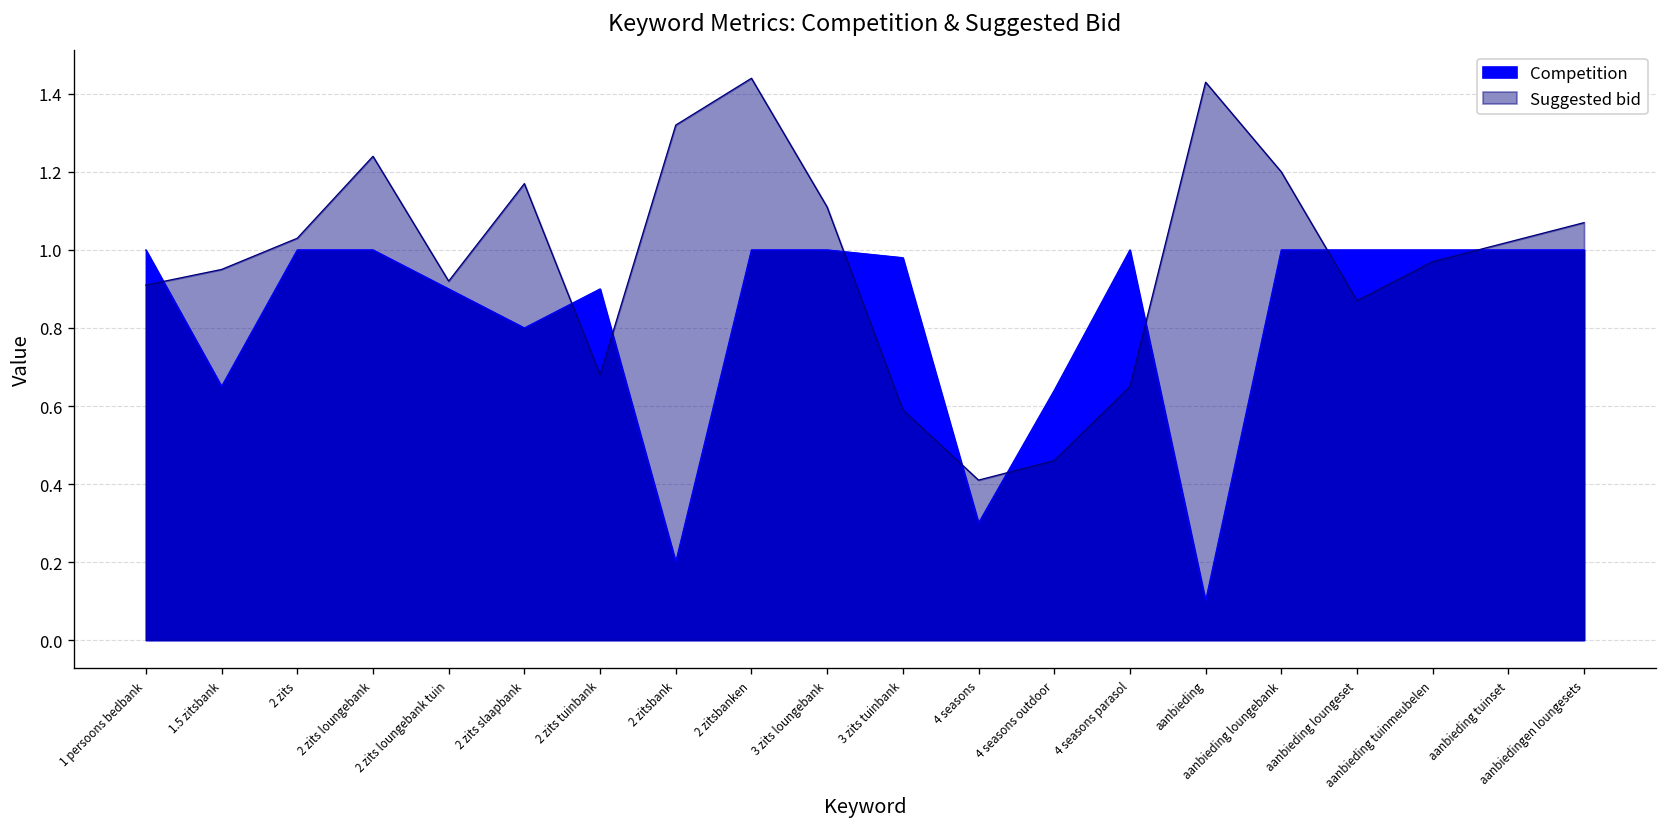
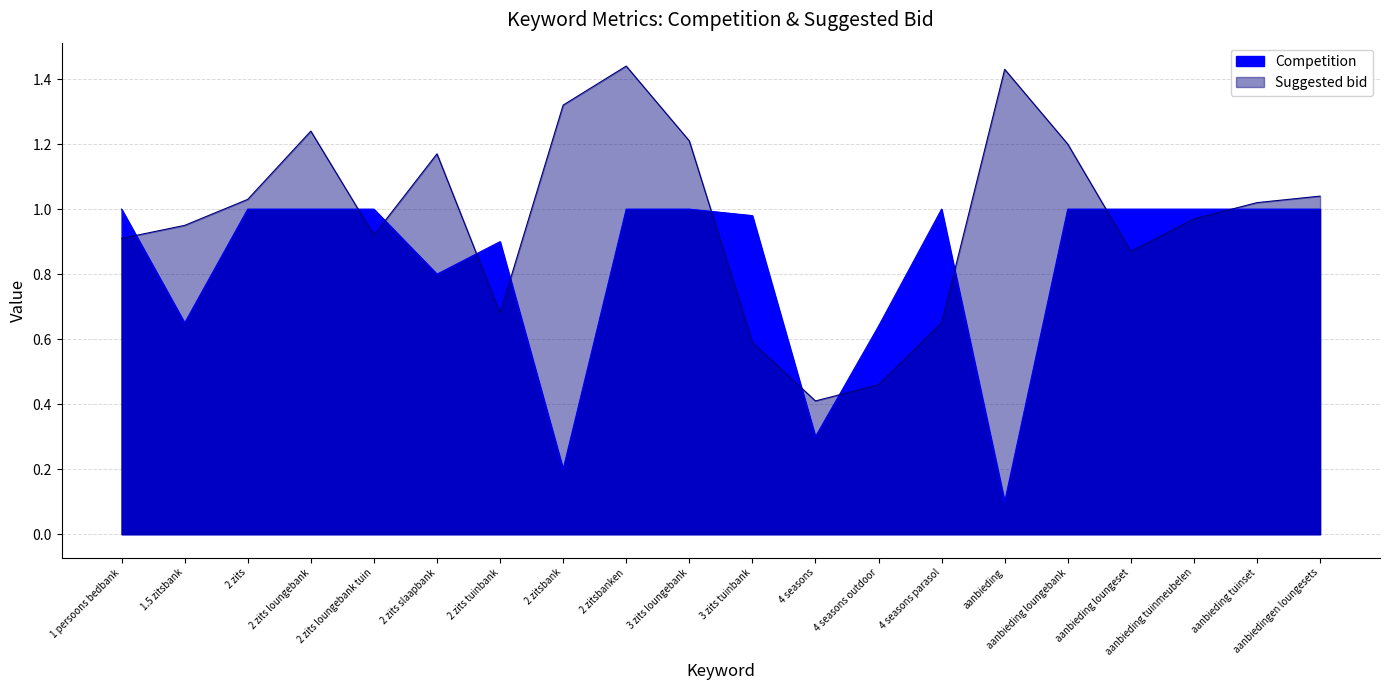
Competition, 2 zits loungebank tuin: 0.9 -> 1.0
Suggested bid, 3 zits loungebank: 1.11 -> 1.21
Suggested bid, aanbiedingen loungesets: 1.07 -> 1.04
